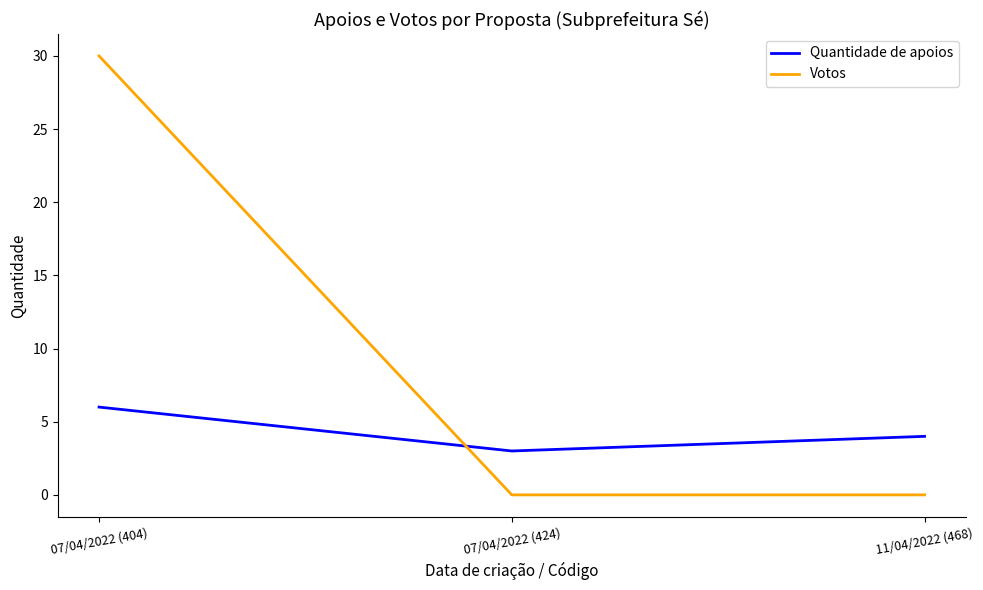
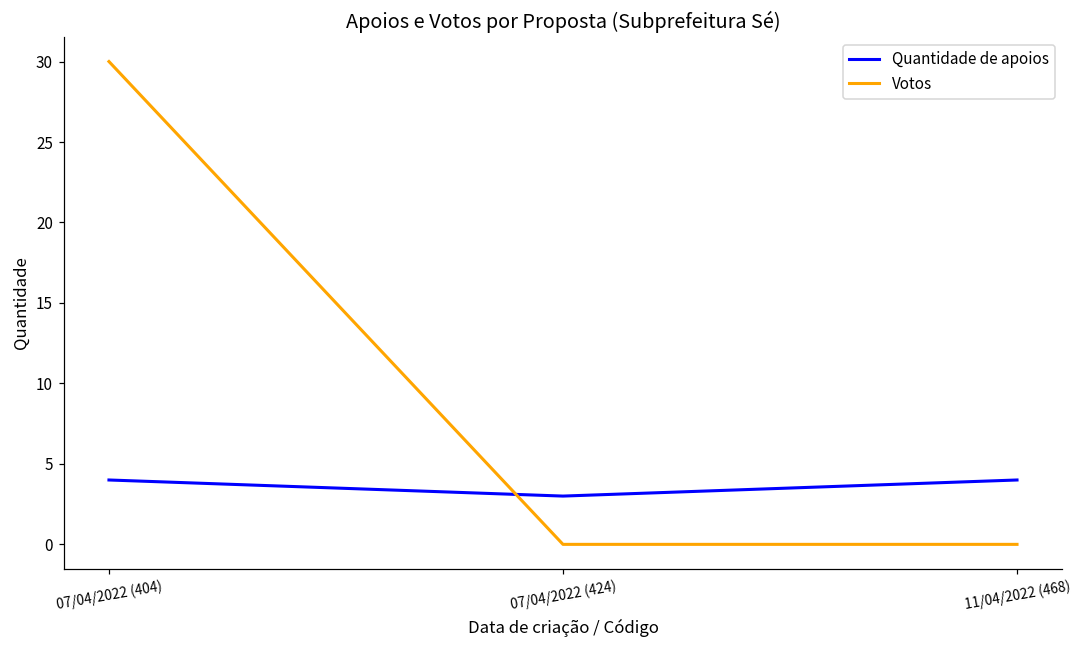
Quantidade de apoios, 07/04/2022 (404): 6 -> 4
